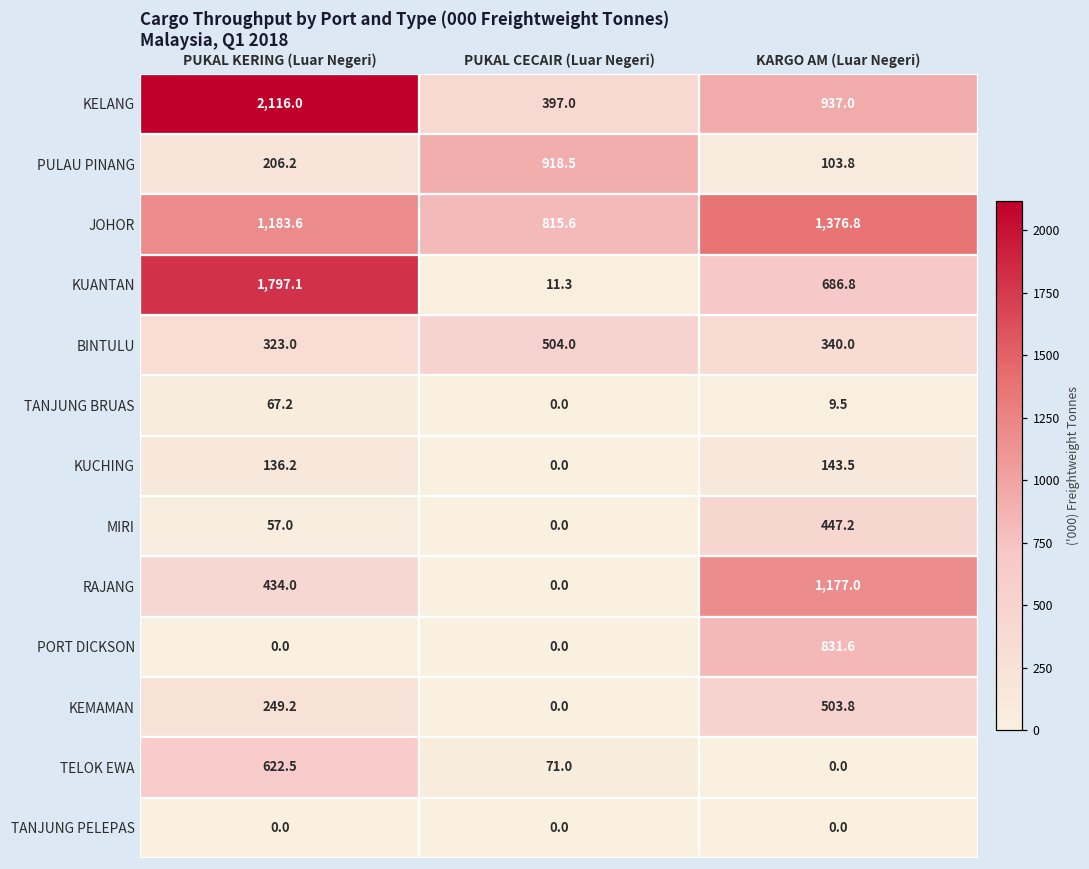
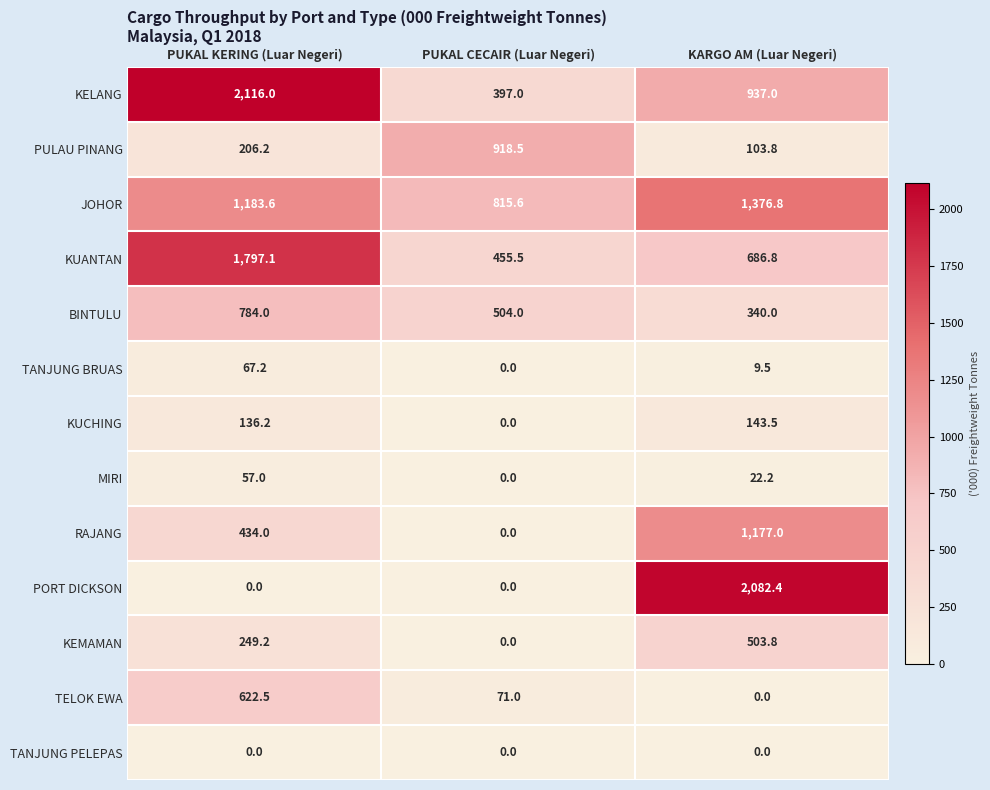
KUANTAN, PUKAL CECAIR (Luar Negeri): 11.3 -> 455.5
BINTULU, PUKAL KERING (Luar Negeri): 323.0 -> 784.0
MIRI, KARGO AM (Luar Negeri): 447.2 -> 22.2
PORT DICKSON, KARGO AM (Luar Negeri): 831.6 -> 2,082.4
